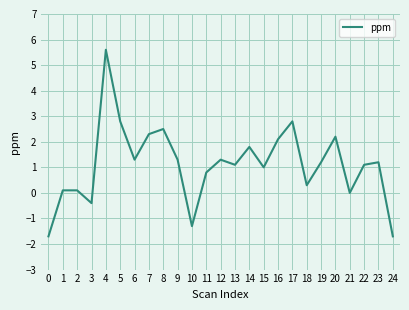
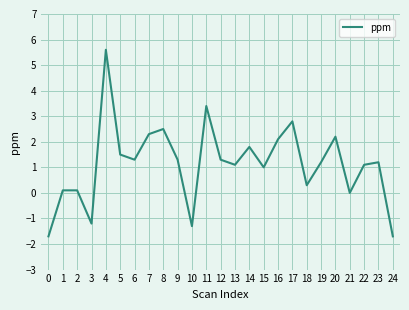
3: -0.4 -> -1.2
5: 2.8 -> 1.5
11: 0.8 -> 3.4
